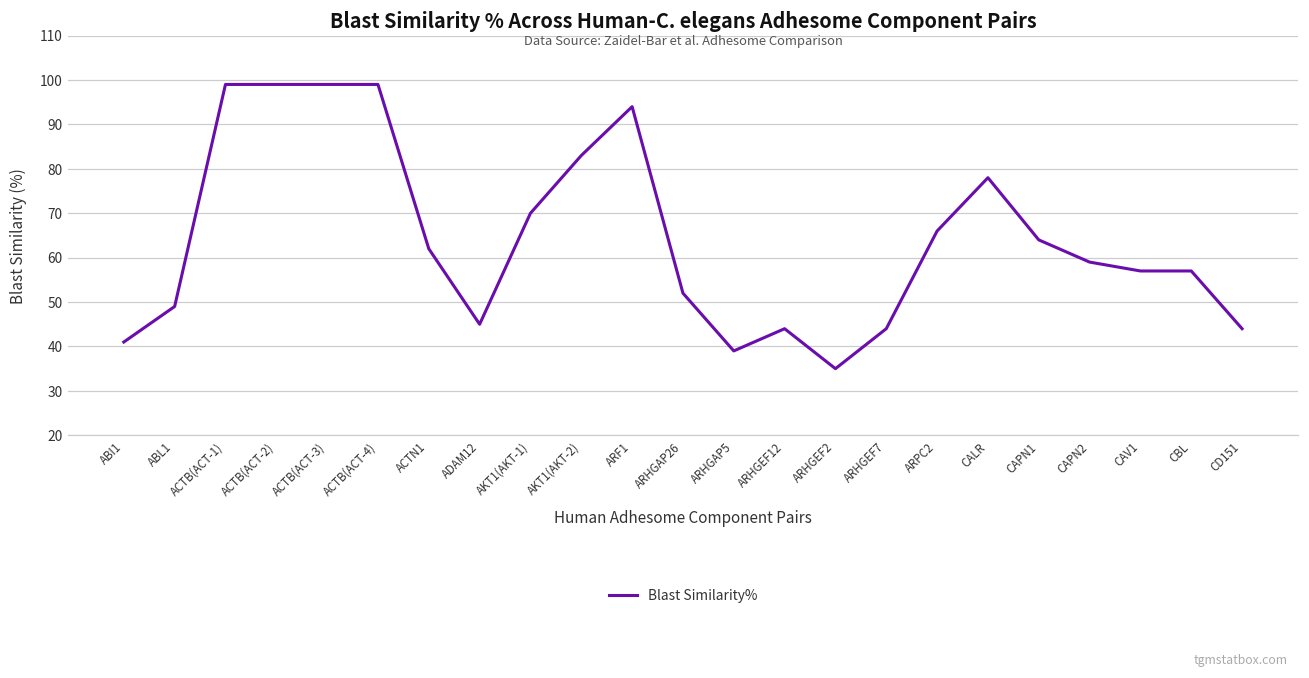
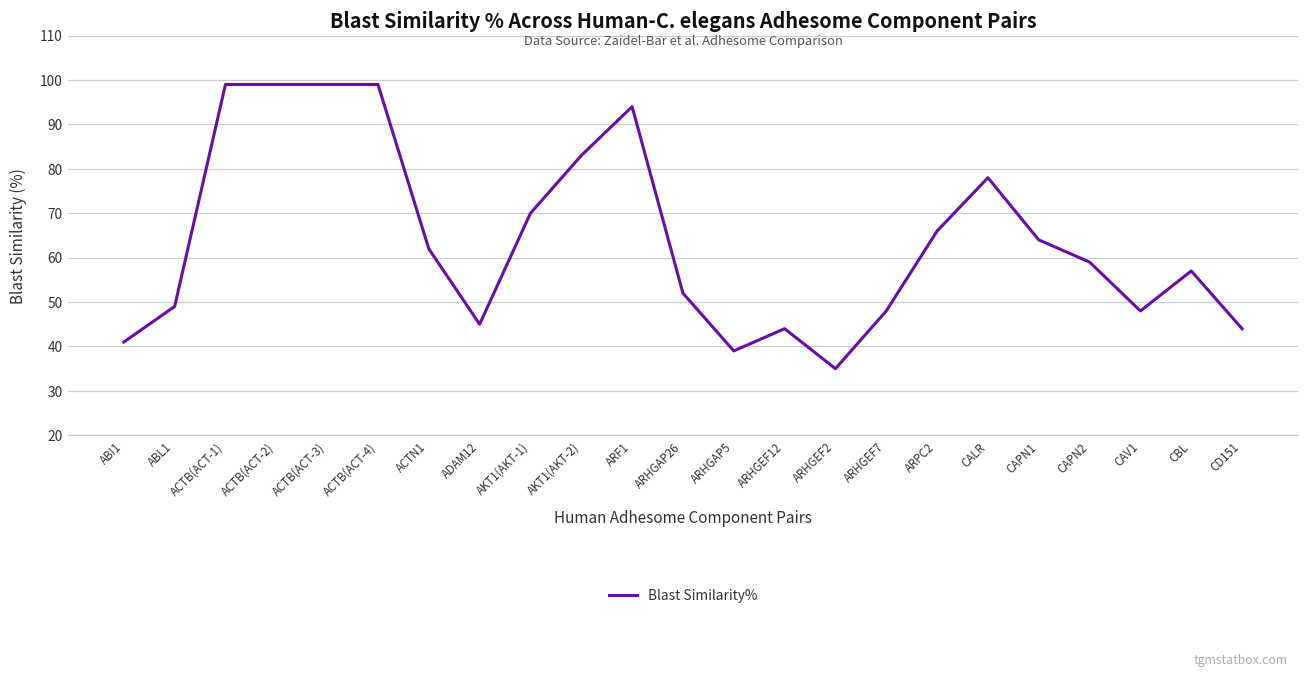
ARHGEF7: 44 -> 48
CAV1: 57 -> 48
